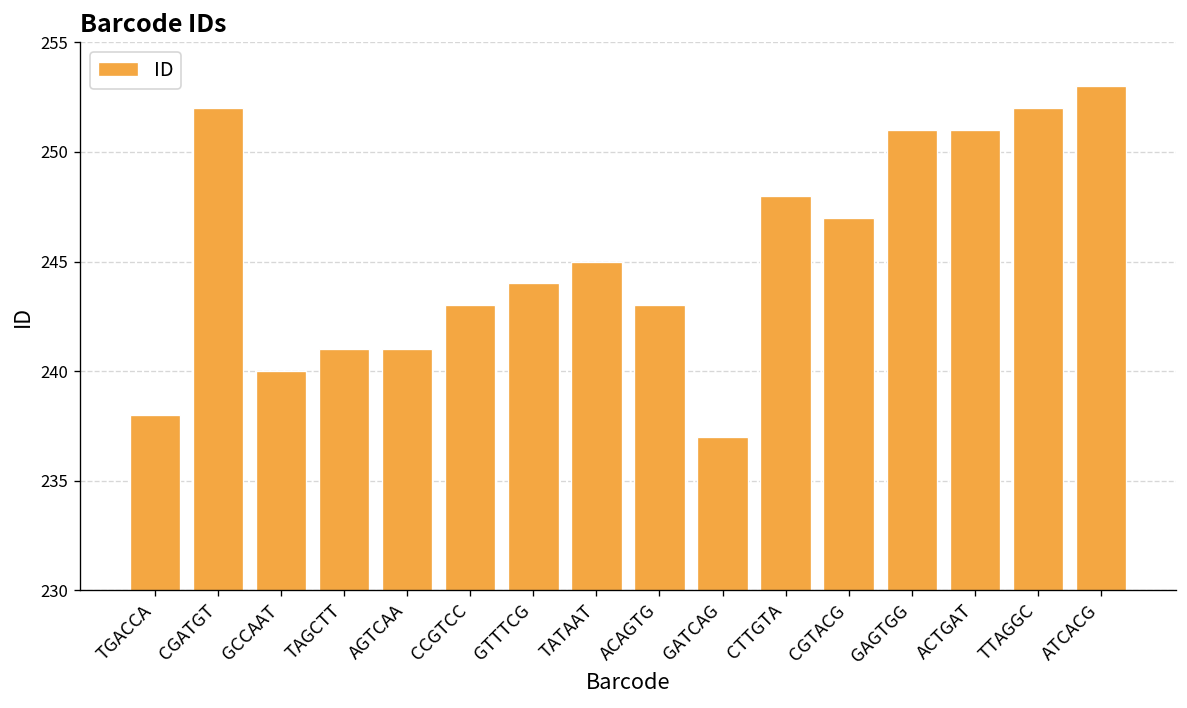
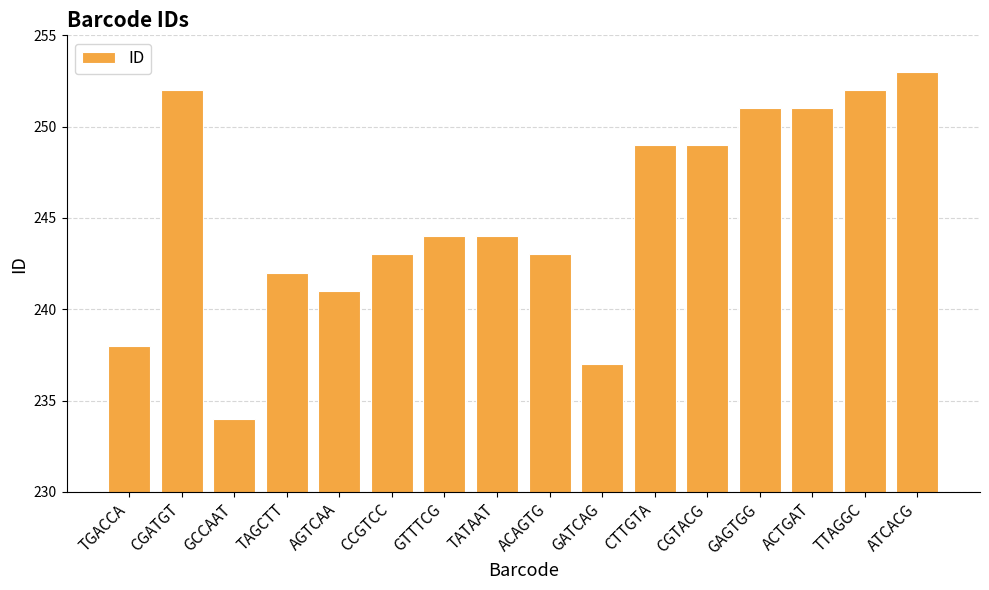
GCCAAT: 240 -> 234
TAGCTT: 241 -> 242
TATAAT: 245 -> 244
CTTGTA: 248 -> 249
CGTACG: 247 -> 249
